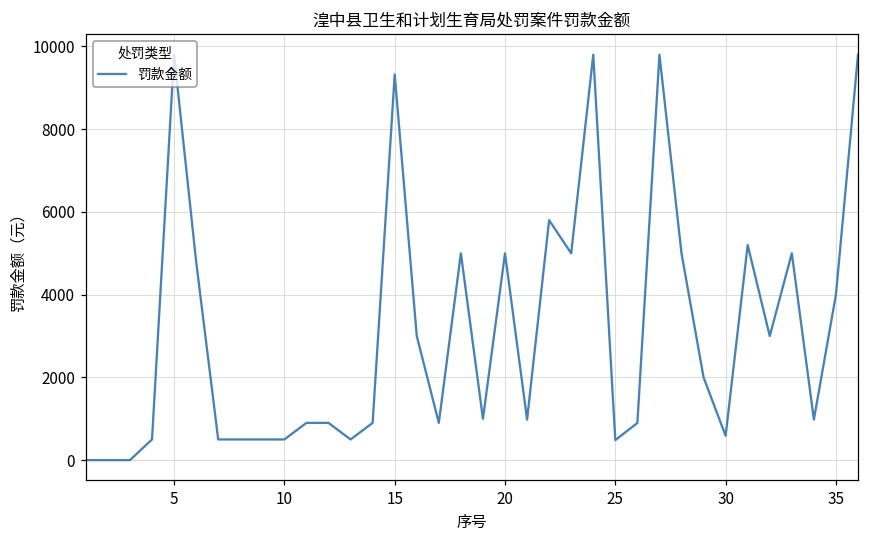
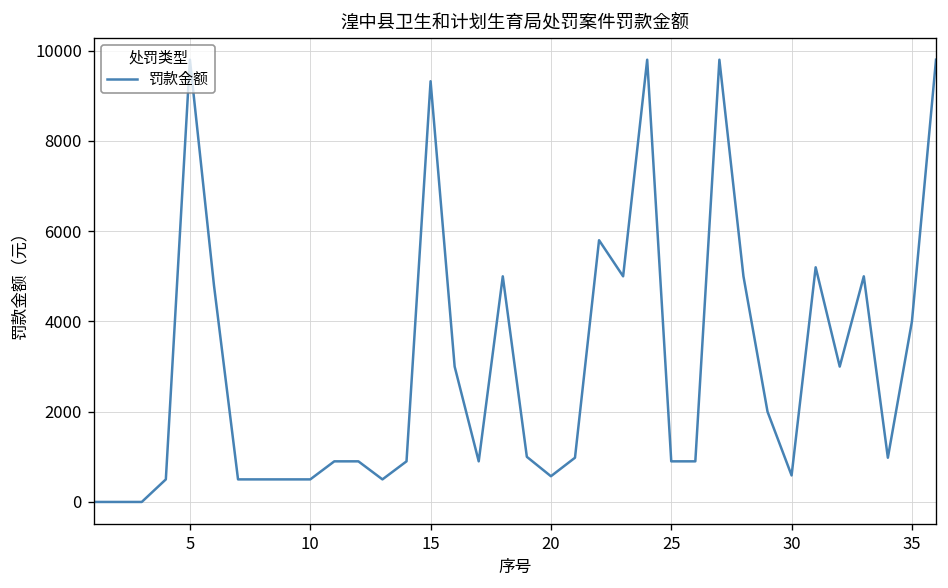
20: 5000 -> 600
25: 500 -> 900
